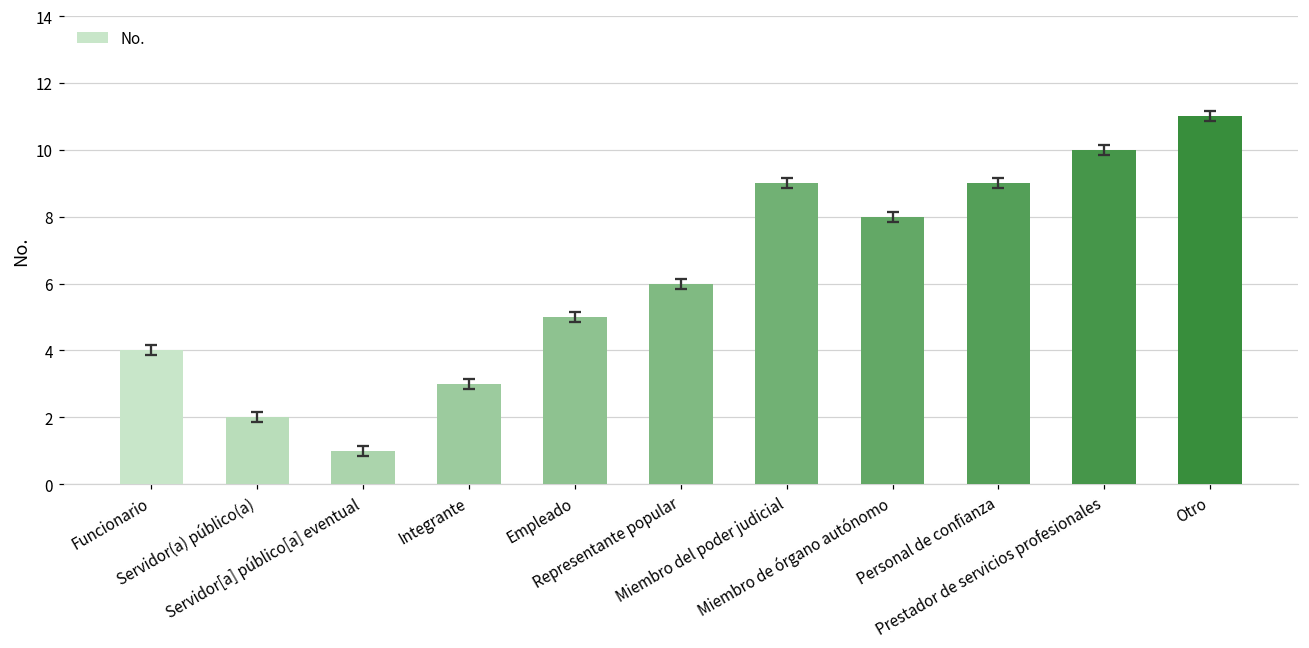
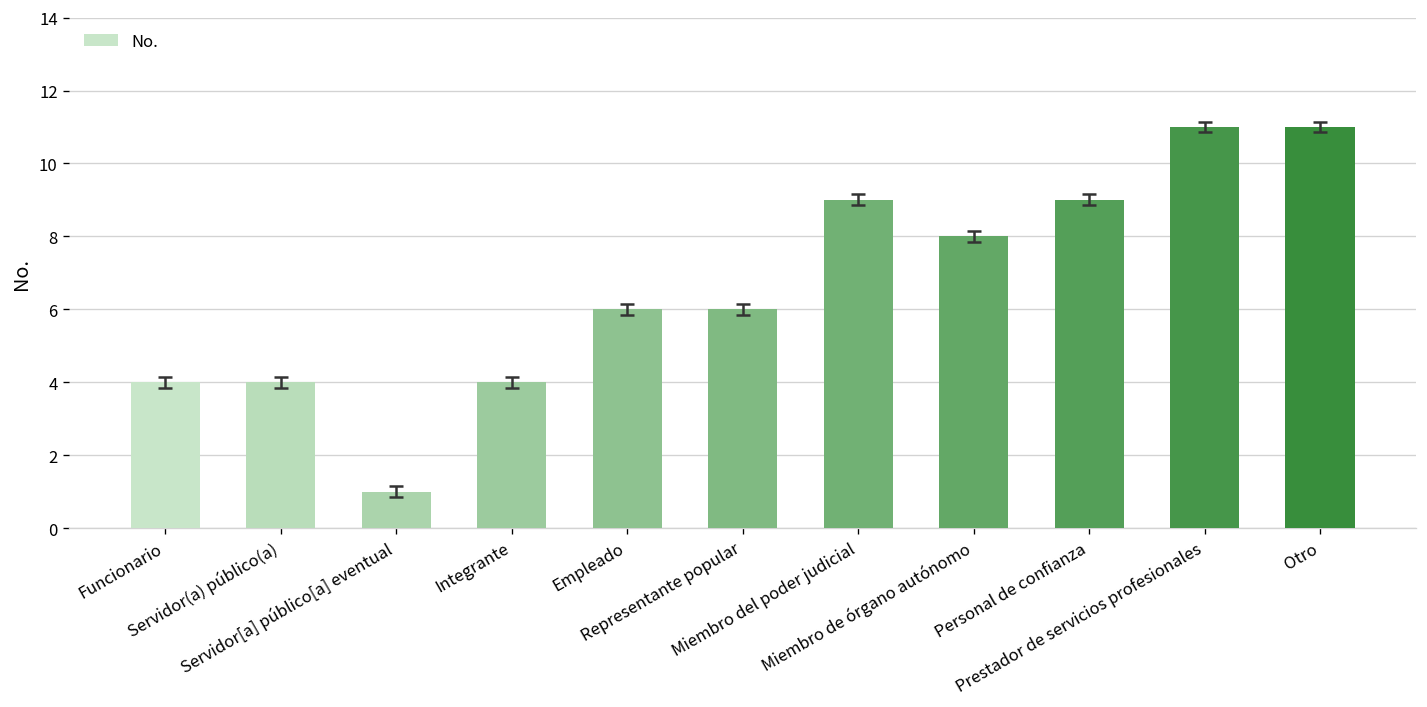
No., Servidor(a) público(a): 2 -> 4
No., Integrante: 3 -> 4
No., Empleado: 5 -> 6
No., Prestador de servicios profesionales: 10 -> 11
